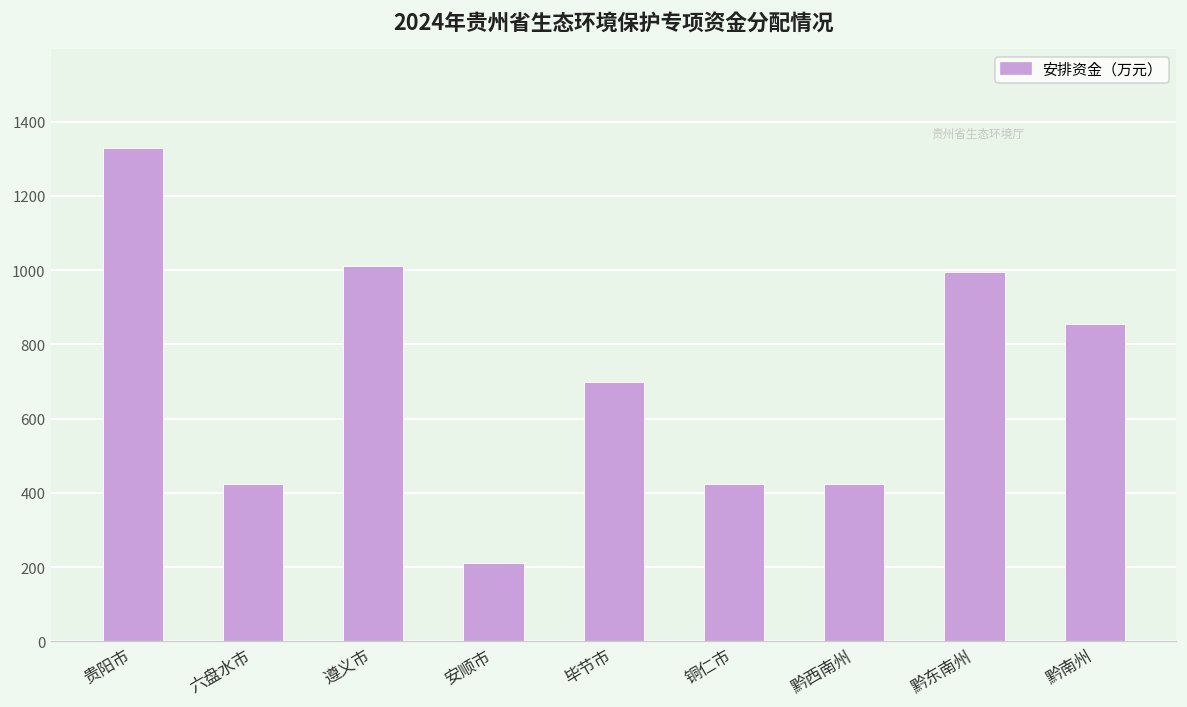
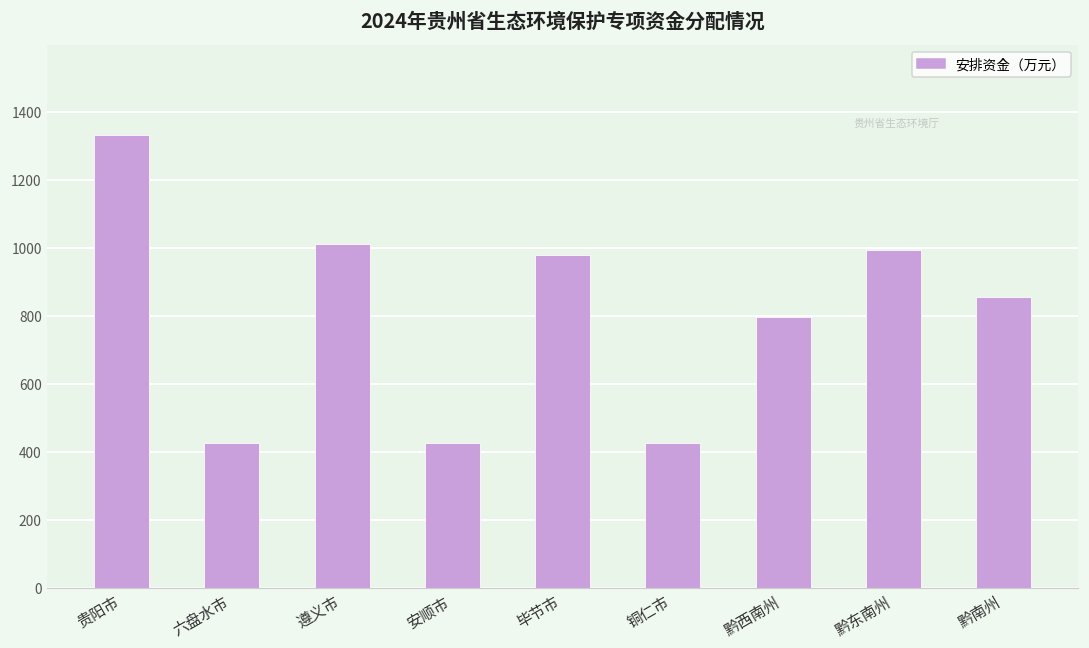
安顺市: 210 -> 430
毕节市: 700 -> 980
黔西南州: 430 -> 800
